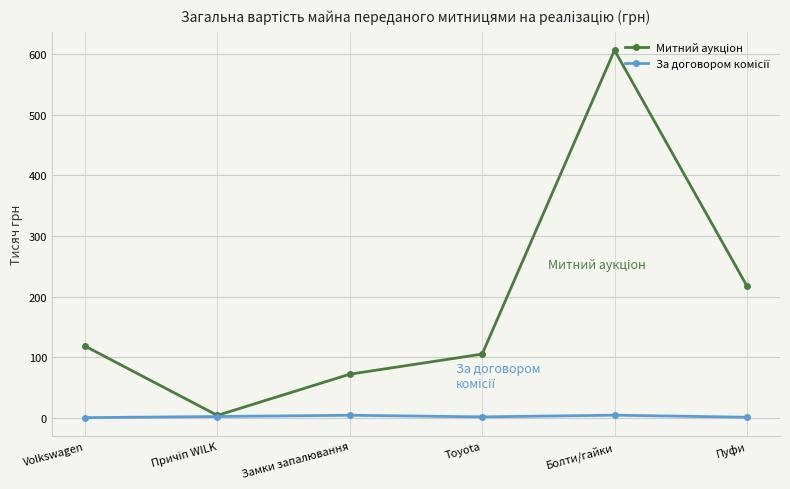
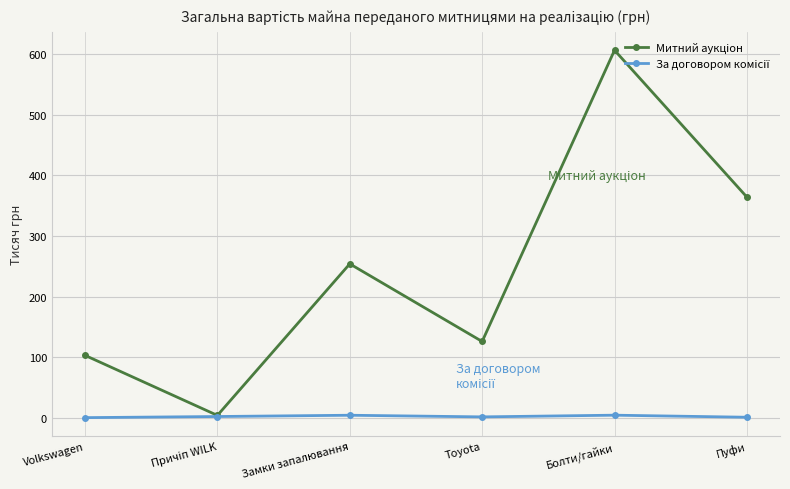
Митний аукціон, Volkswagen: 120 -> 100
Митний аукціон, Замки запалювання: 70 -> 250
Митний аукціон, Toyota: 110 -> 130
Митний аукціон, Пуфи: 220 -> 360
